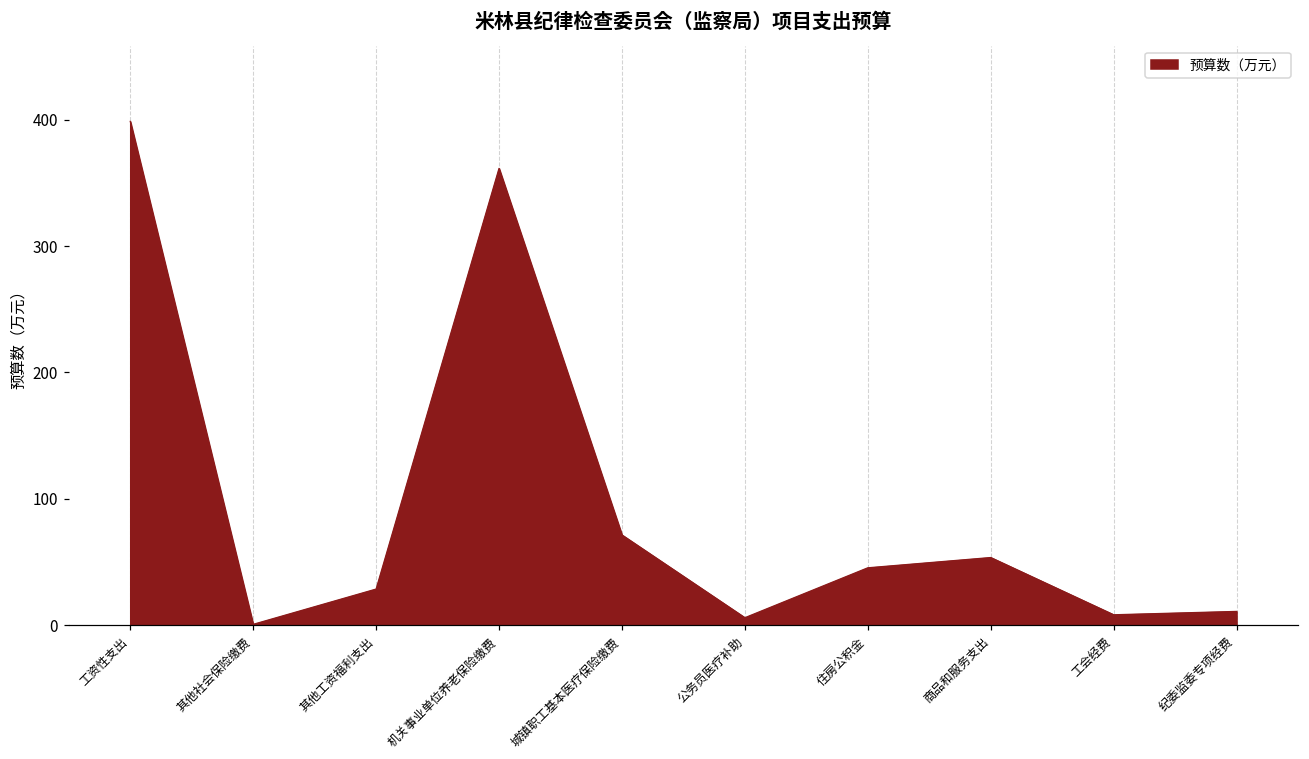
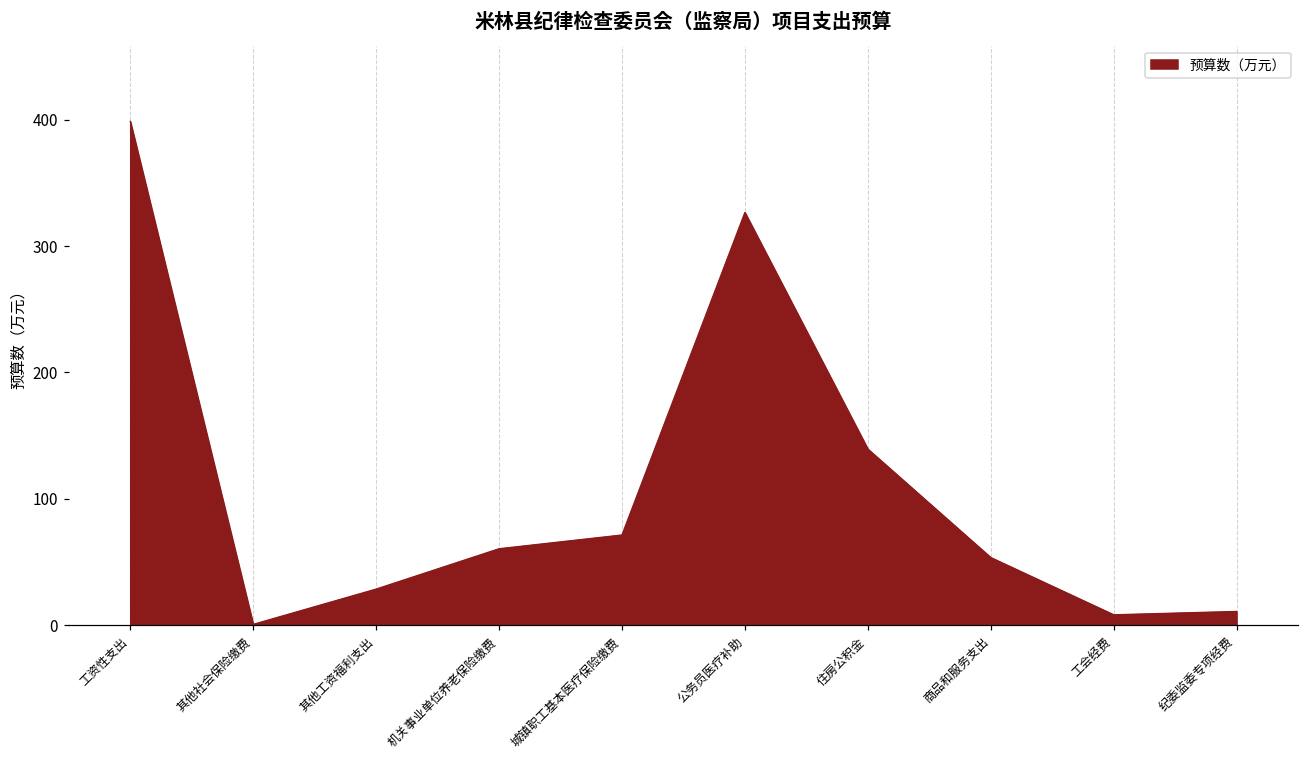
机关事业单位养老保险缴费: 362 -> 60
公务员医疗补助: 6 -> 327
住房公积金: 45 -> 139
